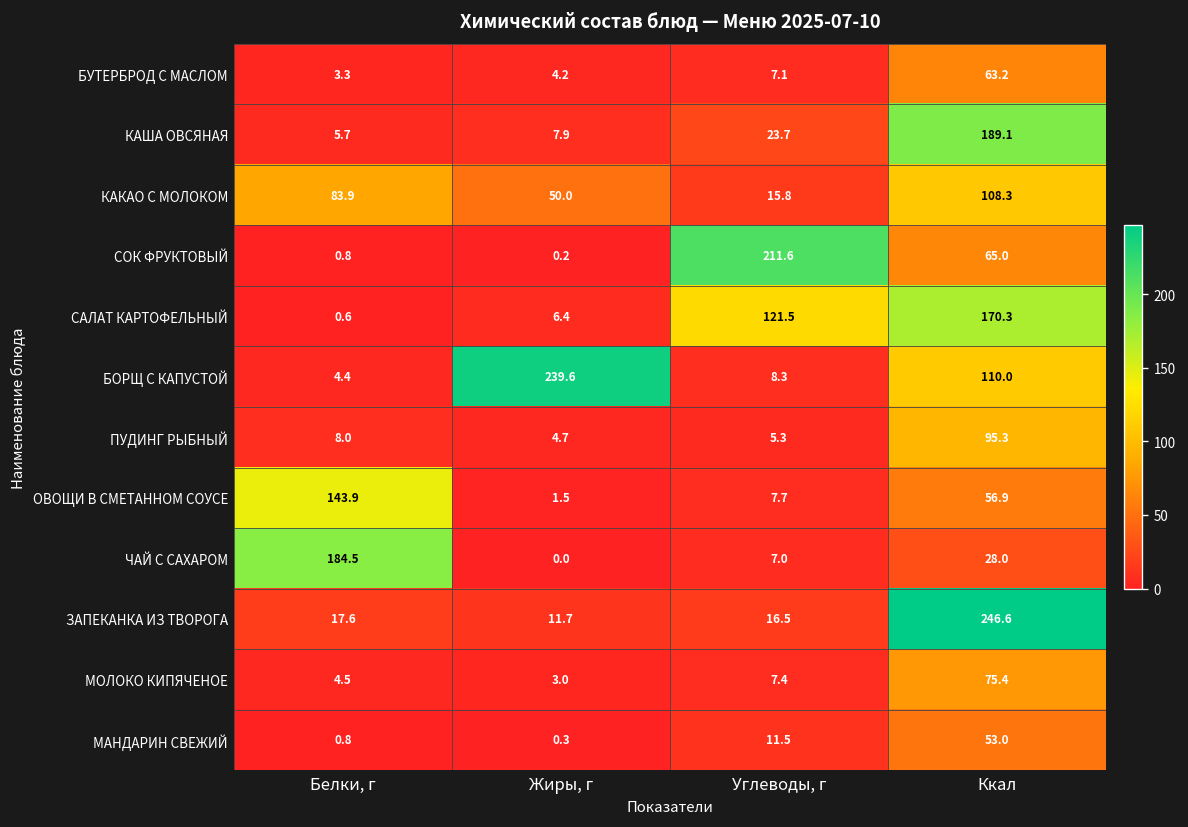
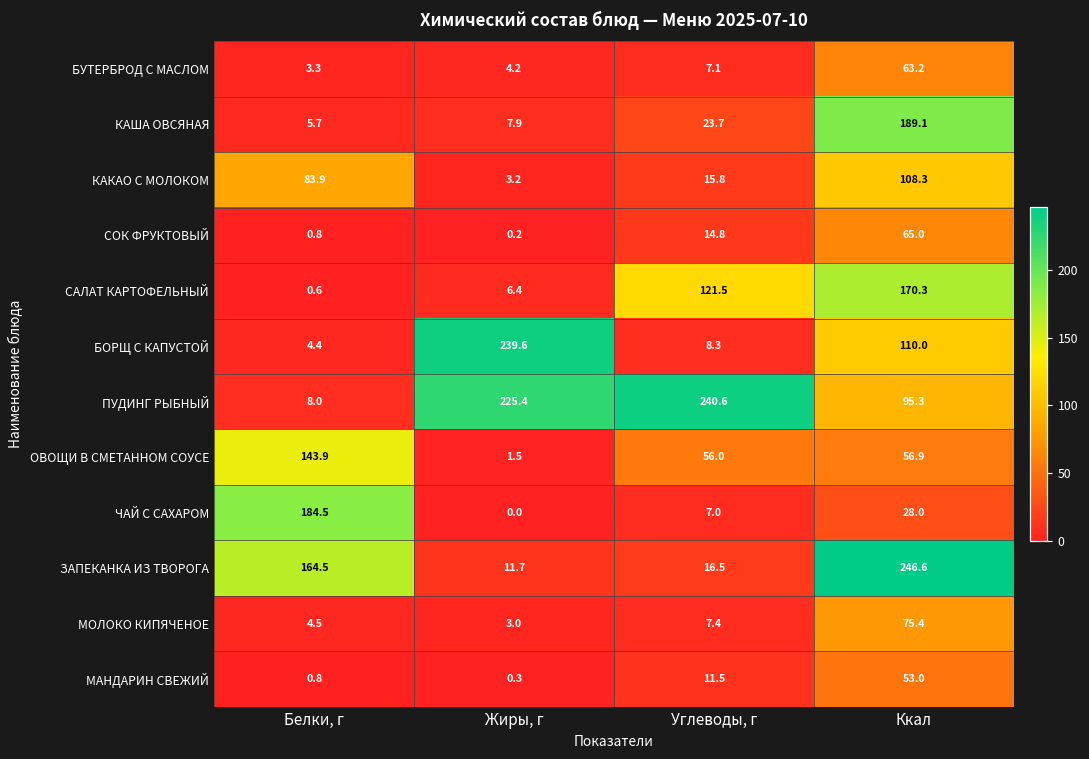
КАКАО С МОЛОКОМ, Жиры, г: 50.0 -> 3.2
СОК ФРУКТОВЫЙ, Углеводы, г: 211.6 -> 14.8
ПУДИНГ РЫБНЫЙ, Жиры, г: 4.7 -> 225.4
ПУДИНГ РЫБНЫЙ, Углеводы, г: 5.3 -> 240.6
ОВОЩИ В СМЕТАННОМ СОУСЕ, Углеводы, г: 7.7 -> 56.0
ЗАПЕКАНКА ИЗ ТВОРОГА, Белки, г: 17.6 -> 164.5
